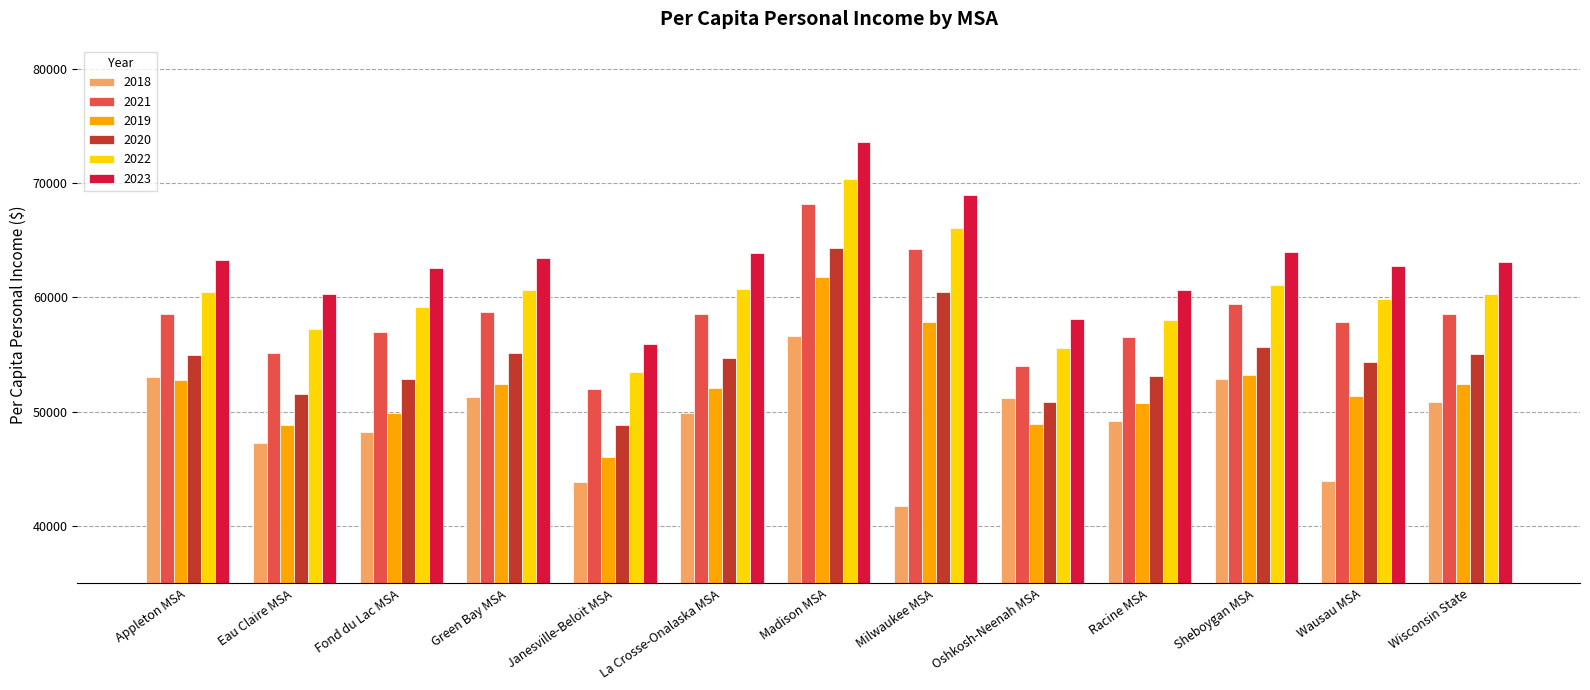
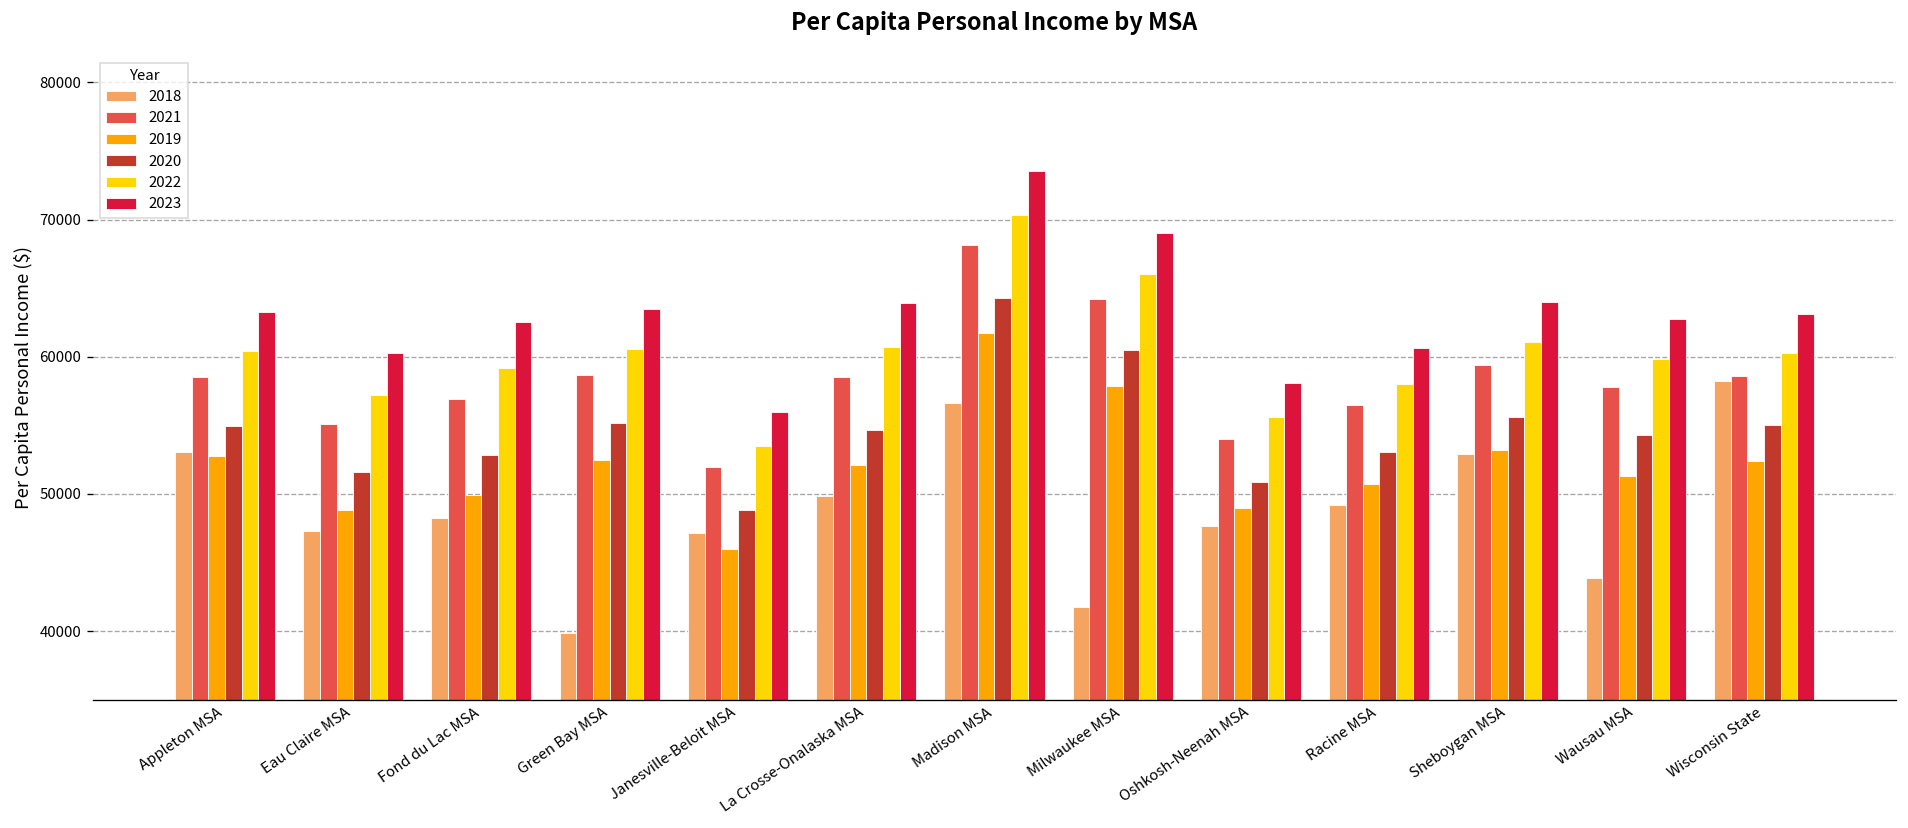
2018, Green Bay MSA: 51300 -> 39800
2018, Janesville-Beloit MSA: 43900 -> 47100
2018, Oshkosh-Neenah MSA: 51200 -> 47600
2018, Wisconsin State: 50800 -> 58200
